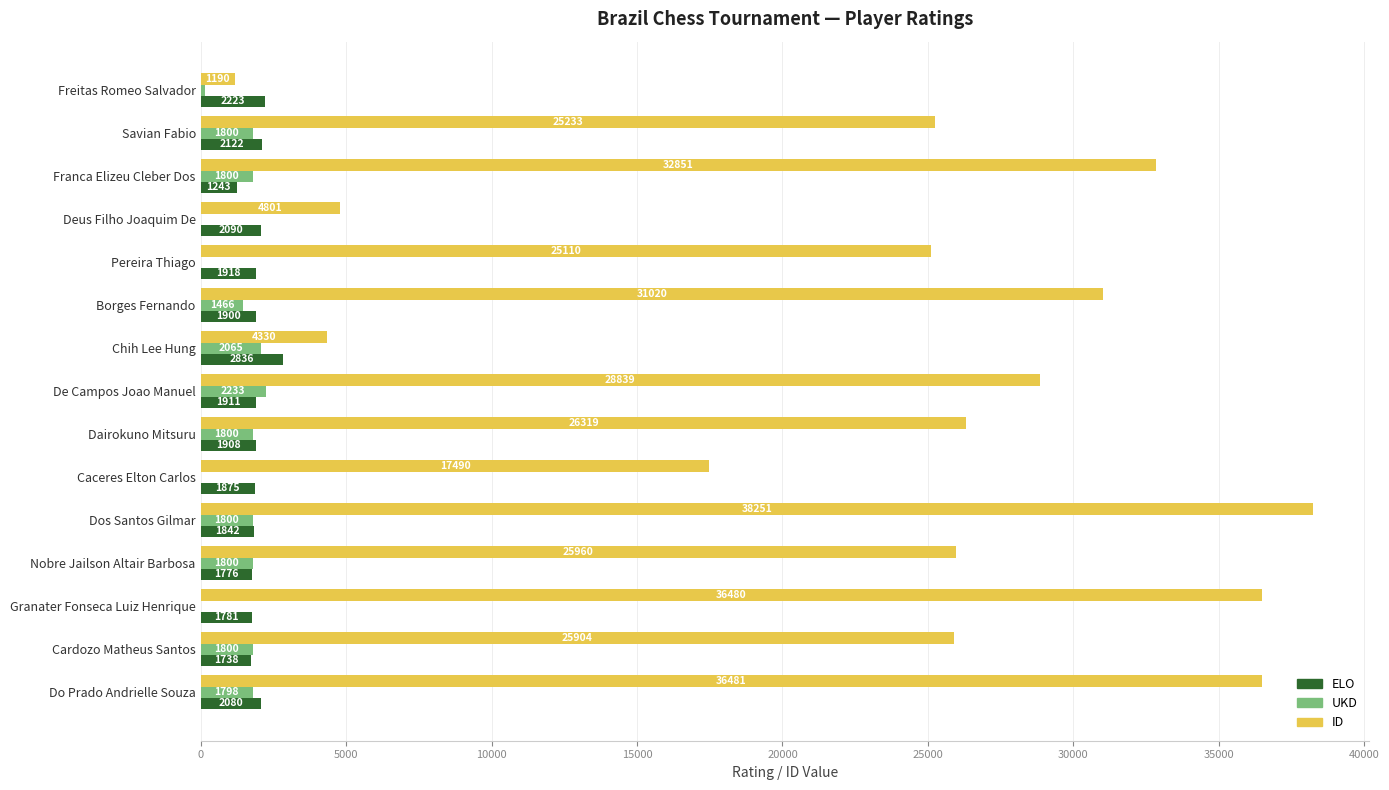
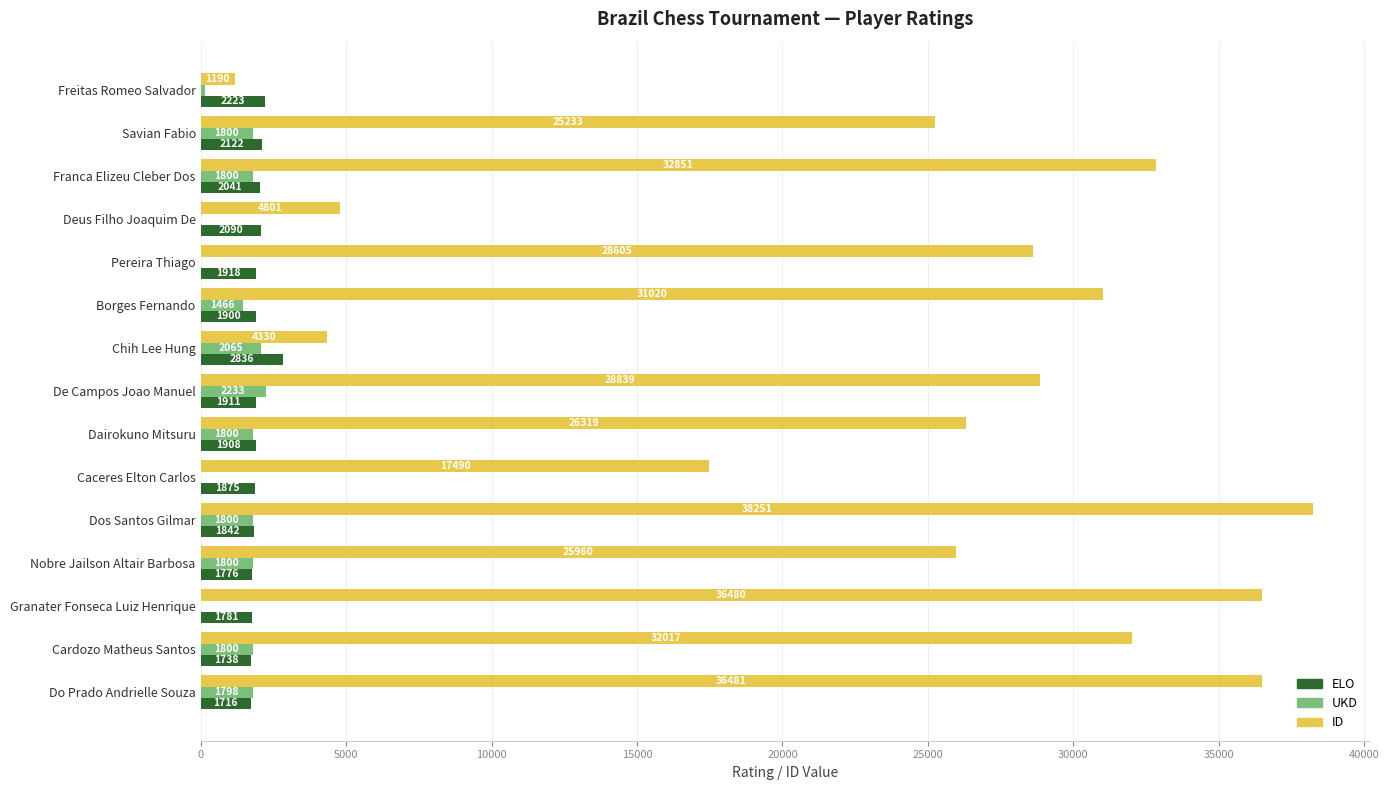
ELO, Franca Elizeu Cleber Dos: 1243 -> 2041
ID, Pereira Thiago: 25110 -> 28605
ID, Cardozo Matheus Santos: 25904 -> 32017
ELO, Do Prado Andrielle Souza: 2080 -> 1716
